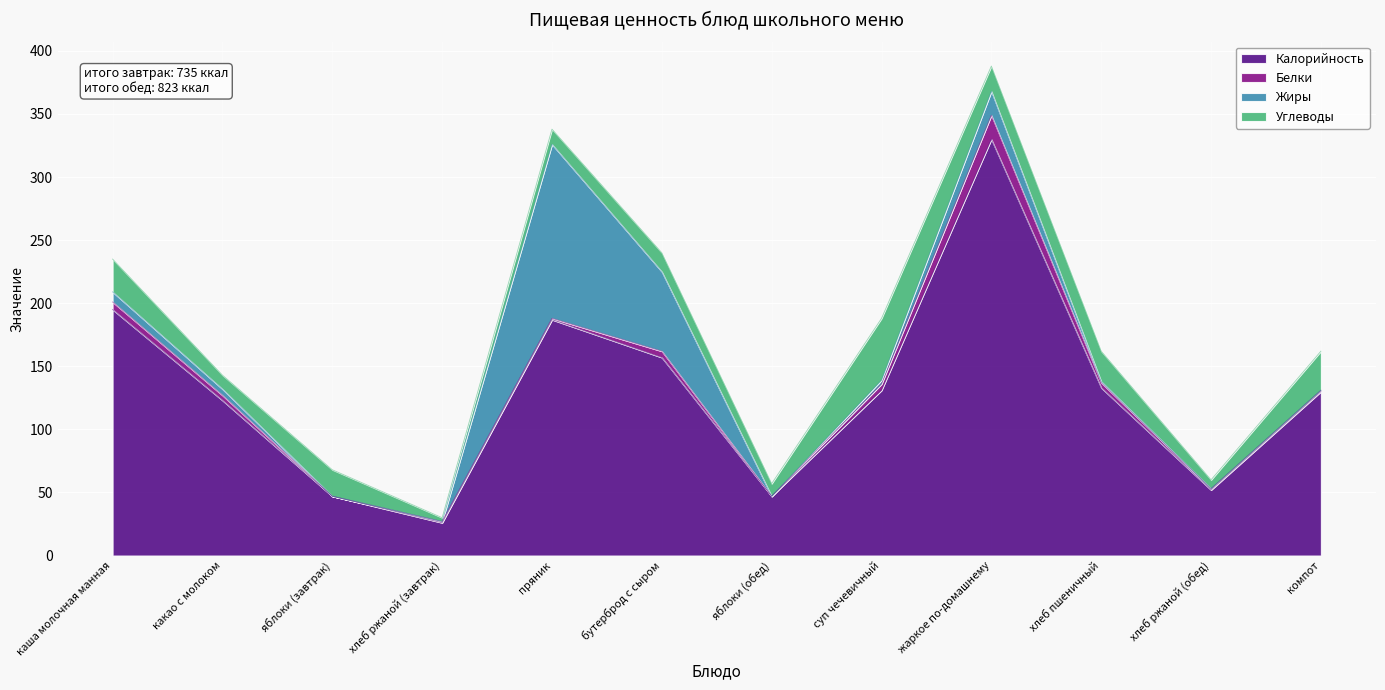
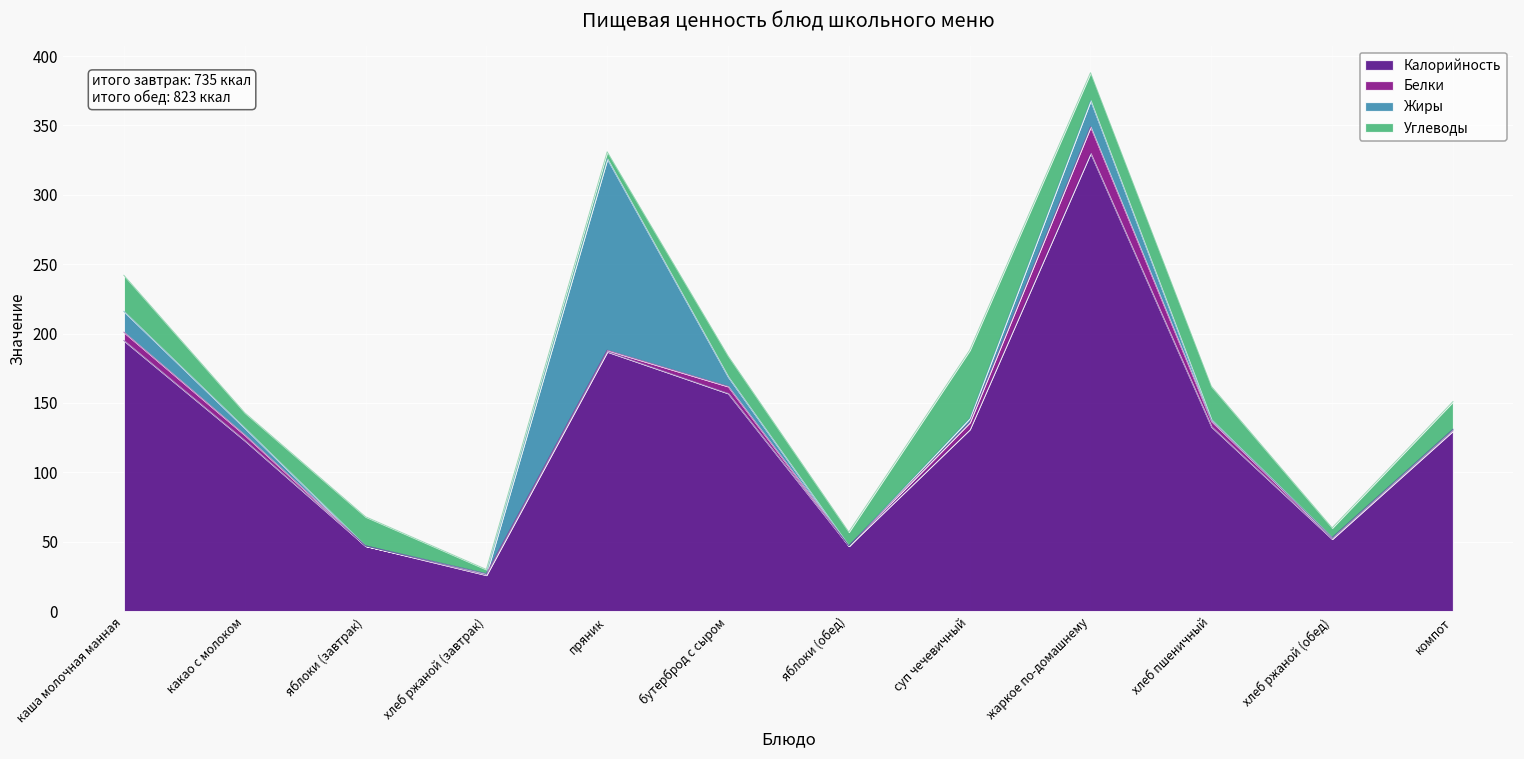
Жиры, каша молочная манная: 8 -> 15
Углеводы, пряник: 12 -> 5
Жиры, бутерброд с сыром: 63 -> 7
Углеводы, компот: 31 -> 20
